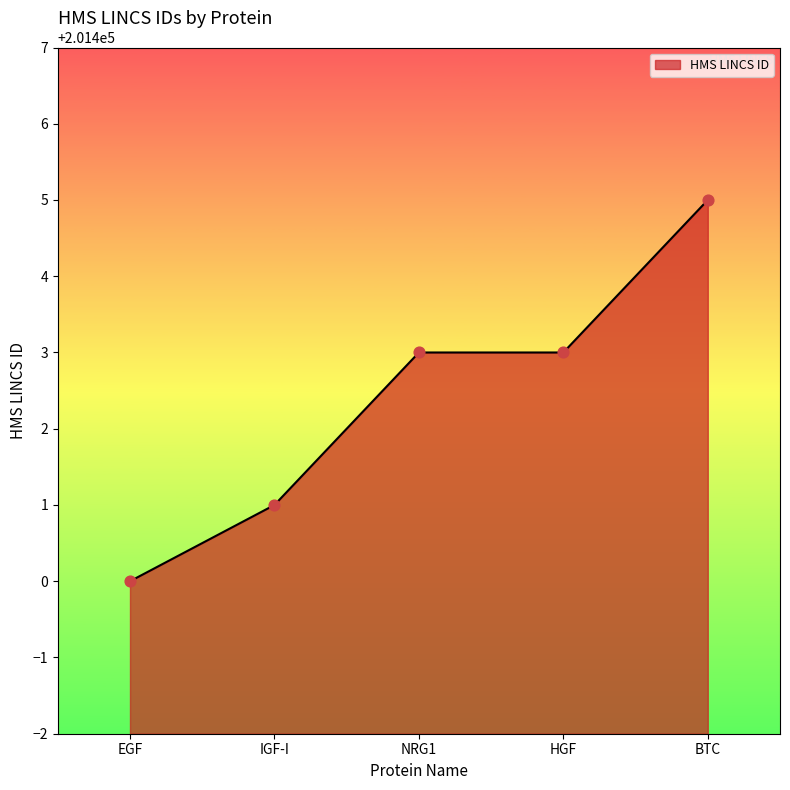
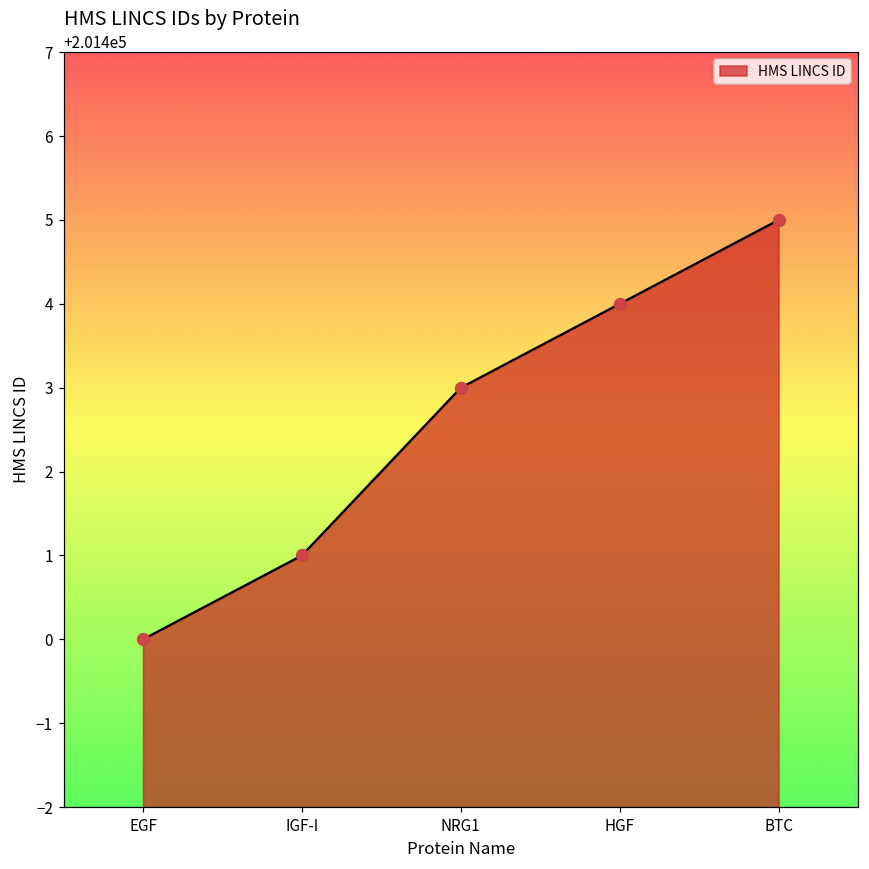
HGF: 201403 -> 201404
